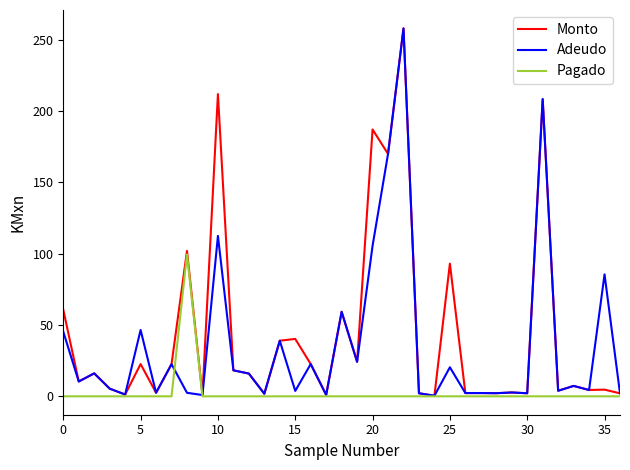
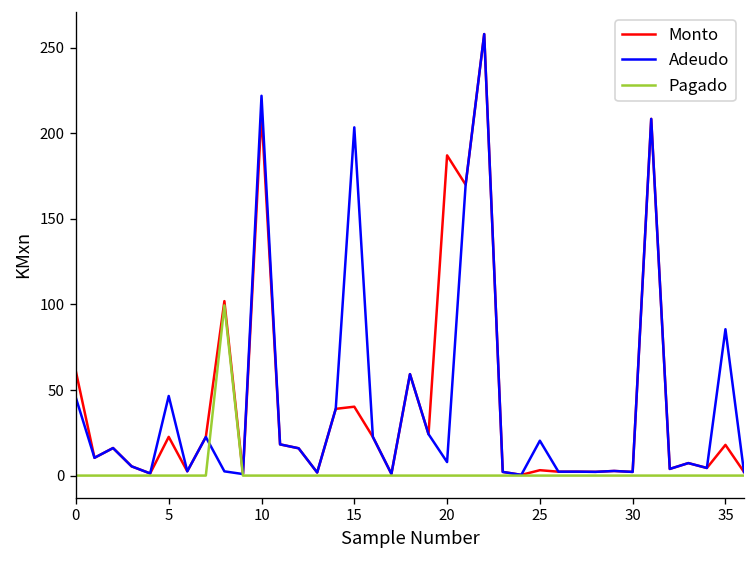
Adeudo, 10: 113 -> 222
Adeudo, 15: 4 -> 203
Adeudo, 20: 106 -> 8
Monto, 25: 93 -> 3
Monto, 35: 5 -> 18
